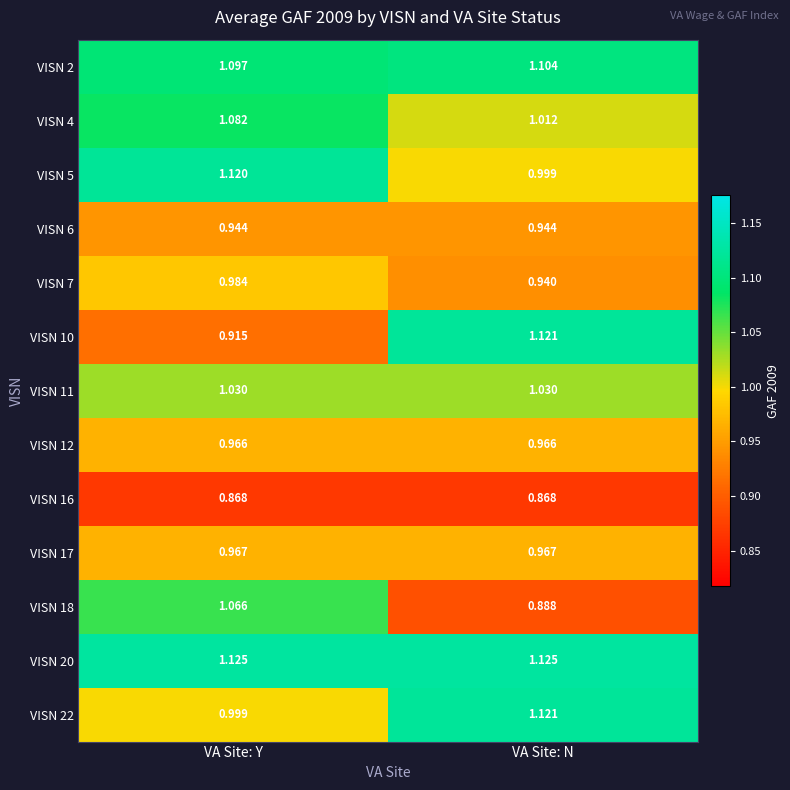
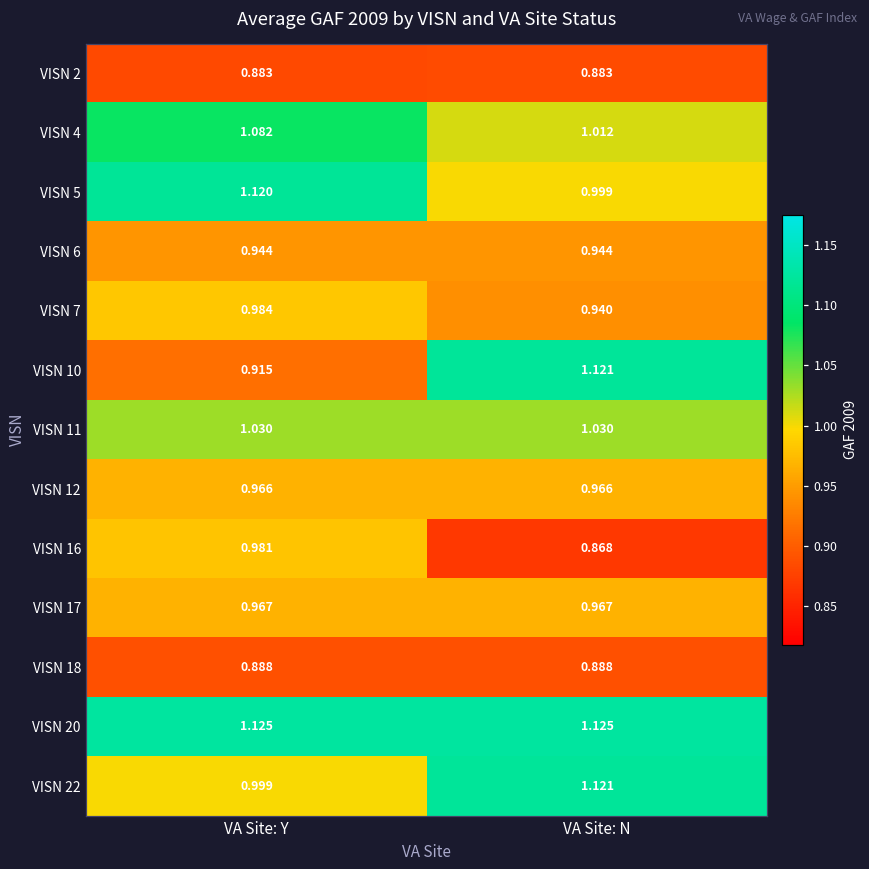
VISN 2, VA Site: Y: 1.097 -> 0.883
VISN 2, VA Site: N: 1.104 -> 0.883
VISN 16, VA Site: Y: 0.868 -> 0.981
VISN 18, VA Site: Y: 1.066 -> 0.888
